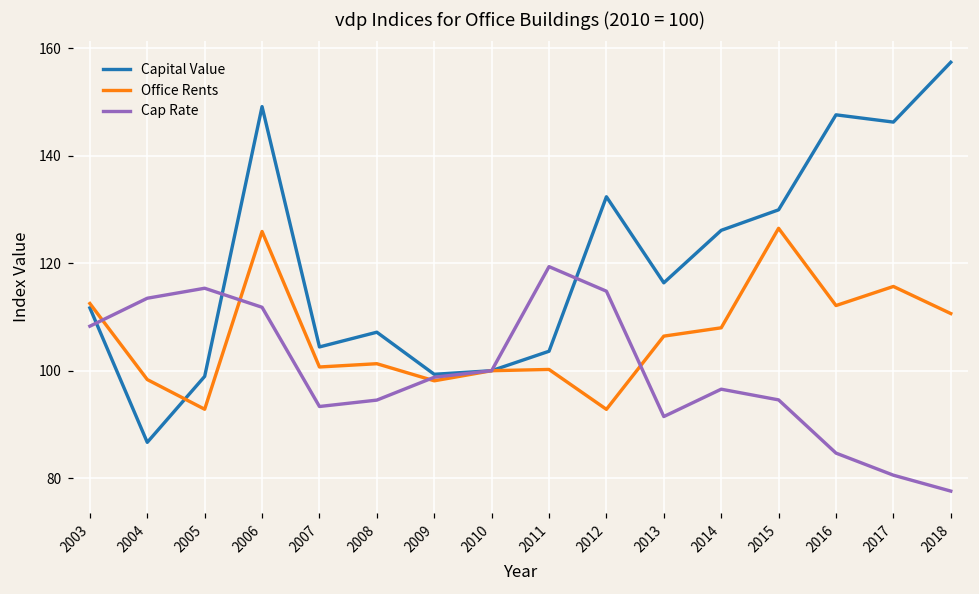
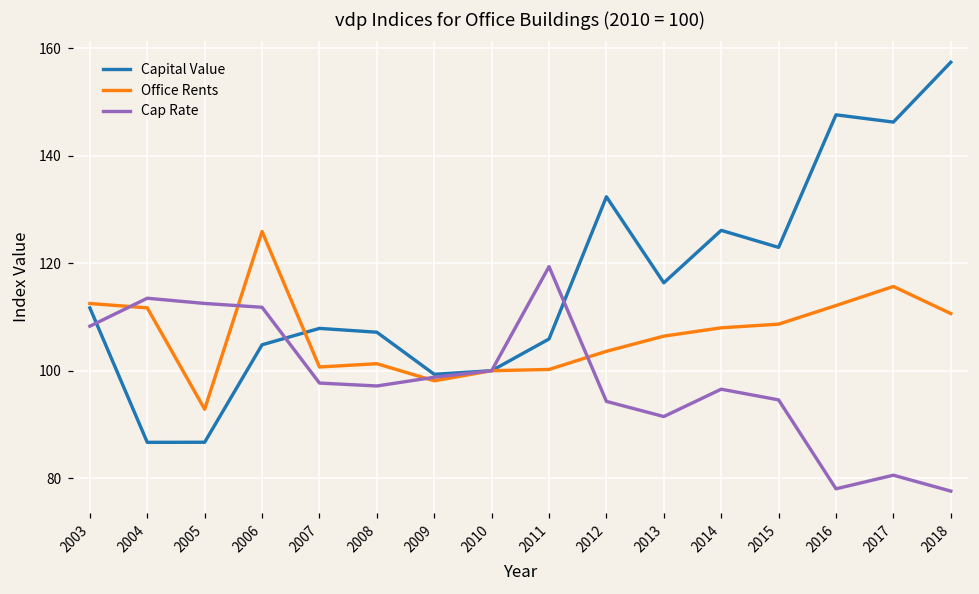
Office Rents, 2004: 98 -> 112
Capital Value, 2005: 99 -> 87
Cap Rate, 2005: 115 -> 113
Capital Value, 2006: 149 -> 105
Capital Value, 2007: 104 -> 108
Cap Rate, 2007: 93 -> 98
Cap Rate, 2008: 95 -> 97
Capital Value, 2011: 104 -> 106
Office Rents, 2012: 93 -> 104
Cap Rate, 2012: 115 -> 94
Capital Value, 2015: 130 -> 123
Office Rents, 2015: 126 -> 109
Cap Rate, 2016: 85 -> 78
